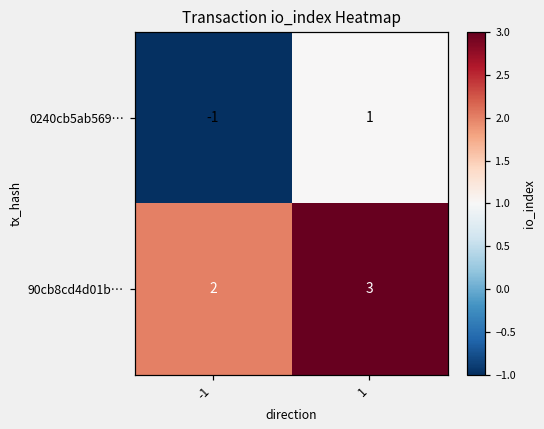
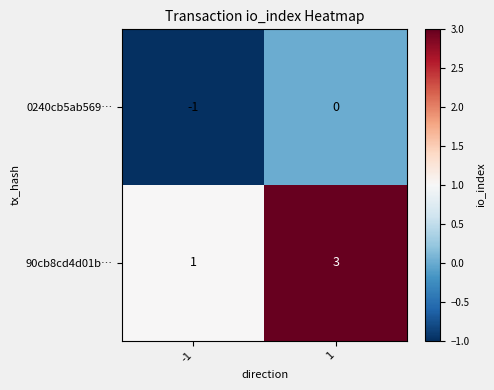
0240cb5ab569…, 1: 1 -> 0
90cb8cd4d01b…, -1: 2 -> 1
